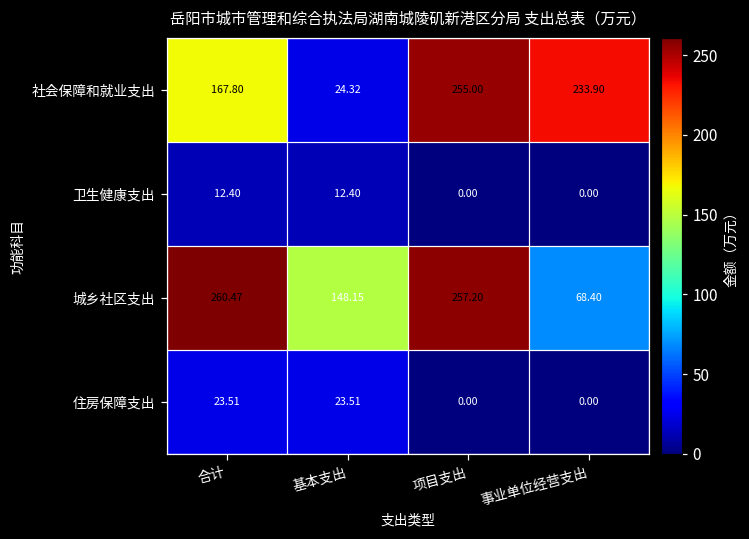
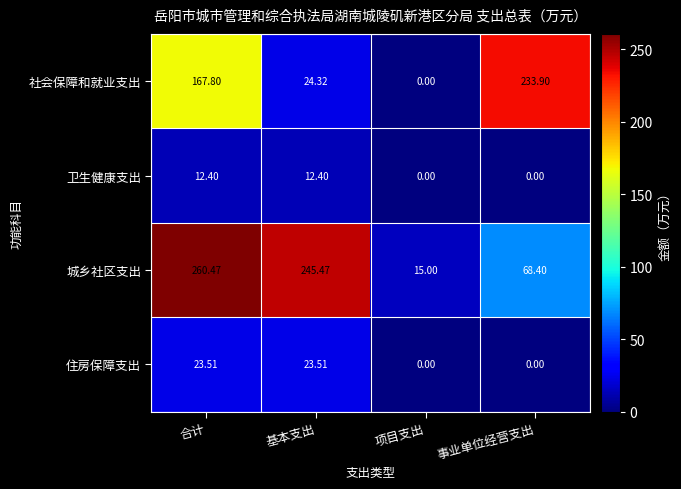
社会保障和就业支出, 项目支出: 255.00 -> 0.00
城乡社区支出, 基本支出: 148.15 -> 245.47
城乡社区支出, 项目支出: 257.20 -> 15.00
